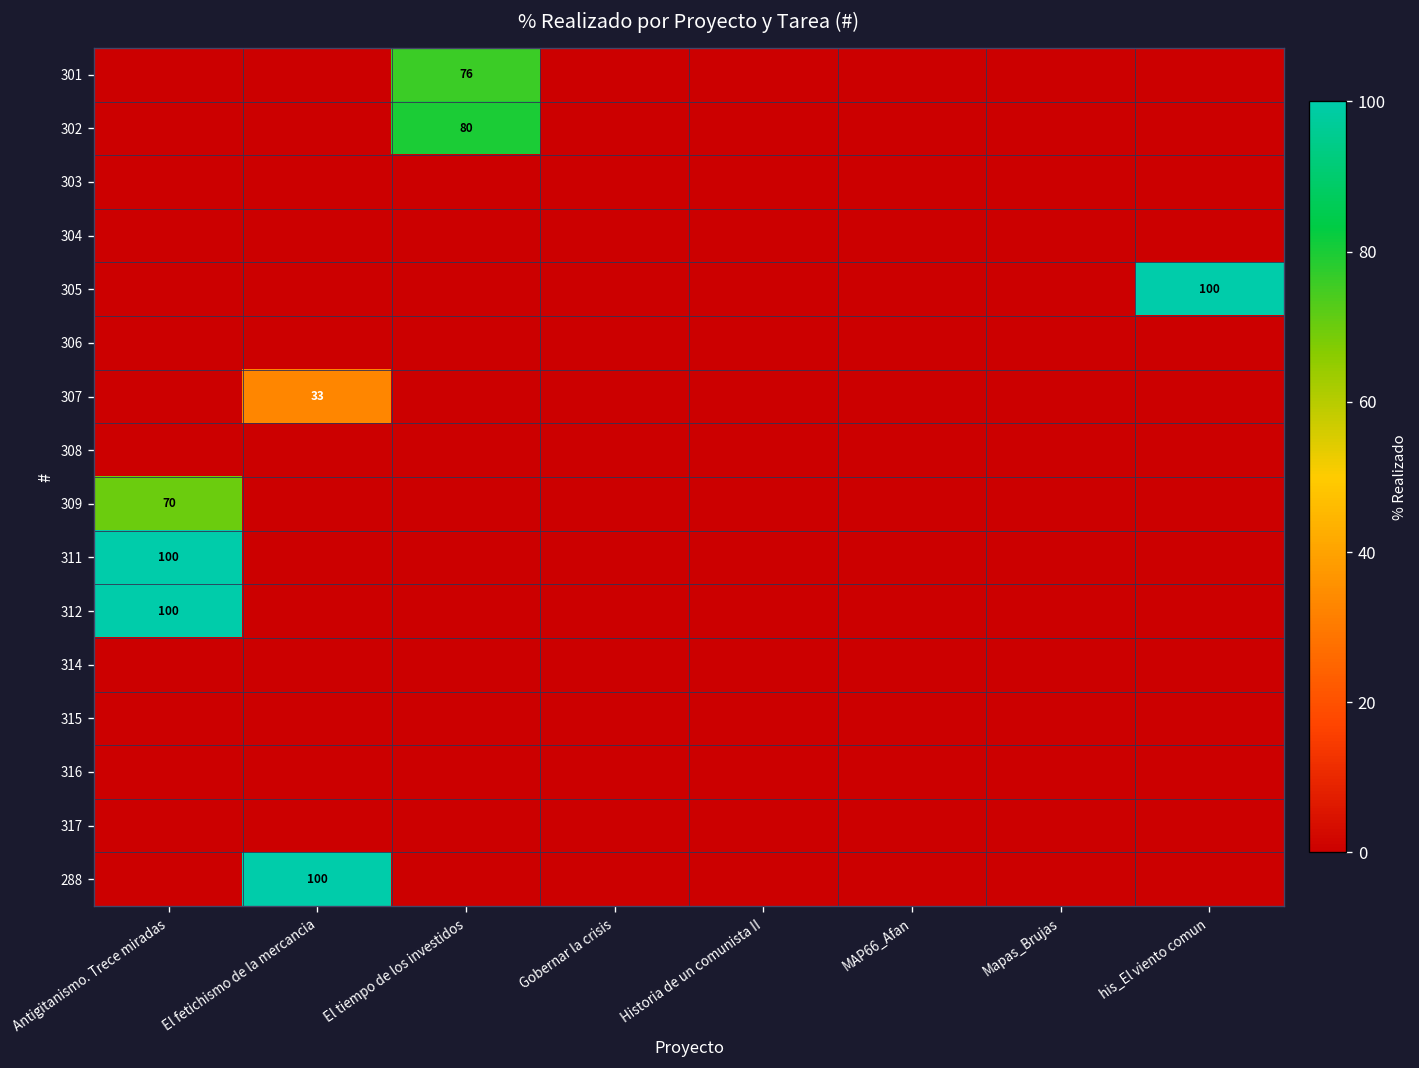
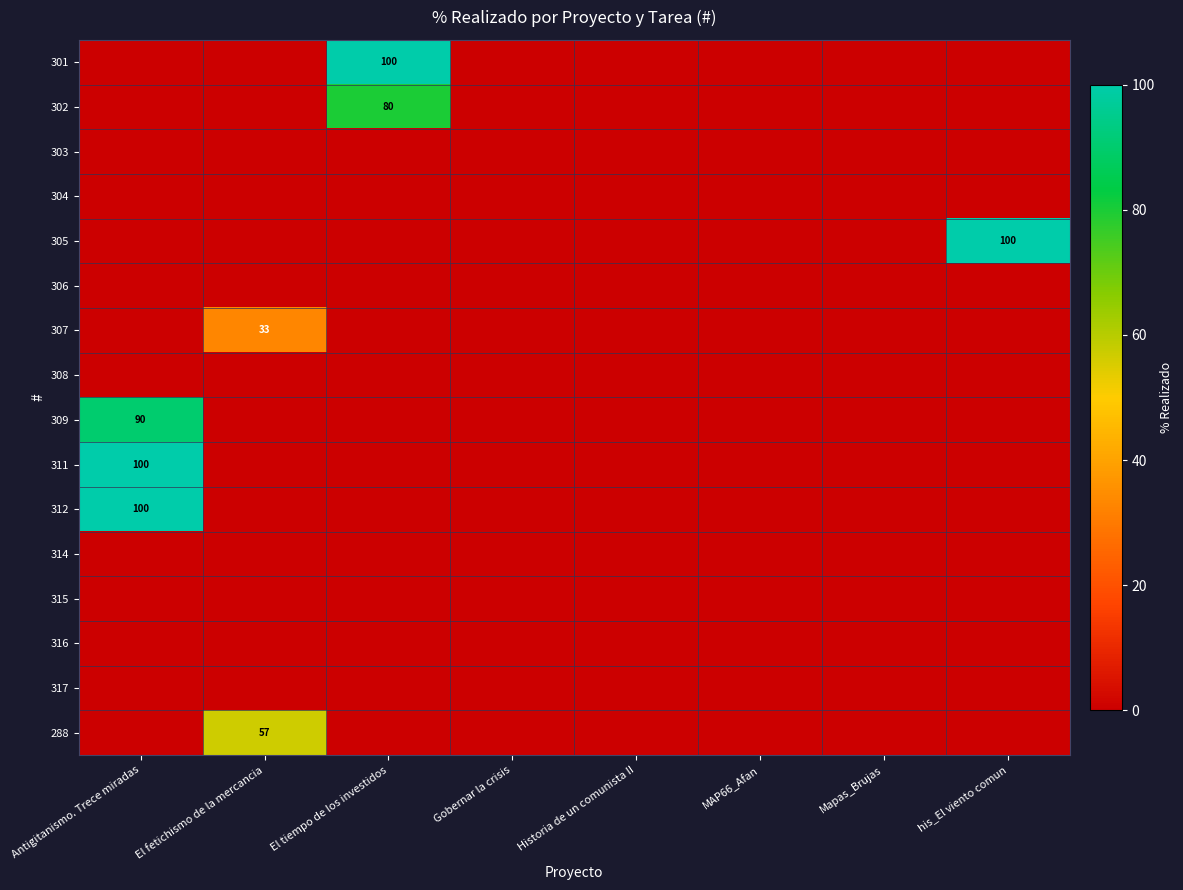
301, El tiempo de los investidos: 76 -> 100
309, Antigitanismo. Trece miradas: 70 -> 90
288, El fetichismo de la mercancia: 100 -> 57
